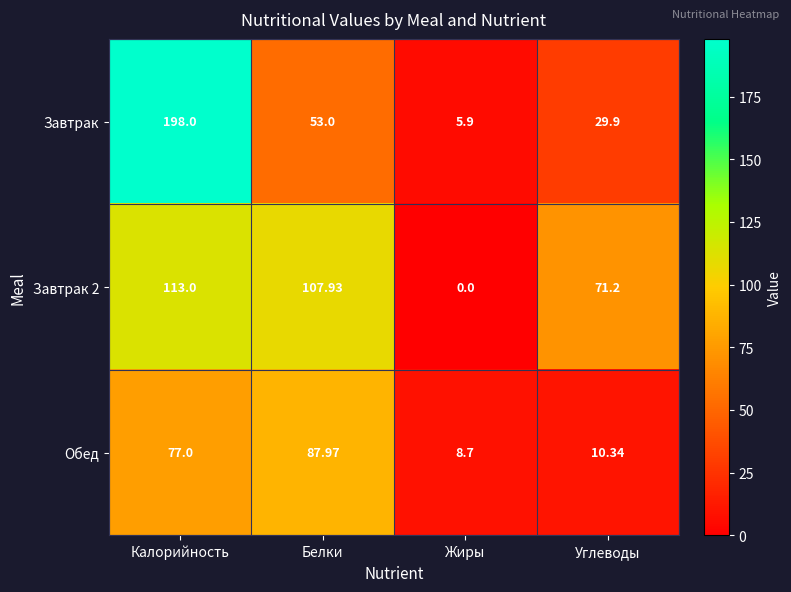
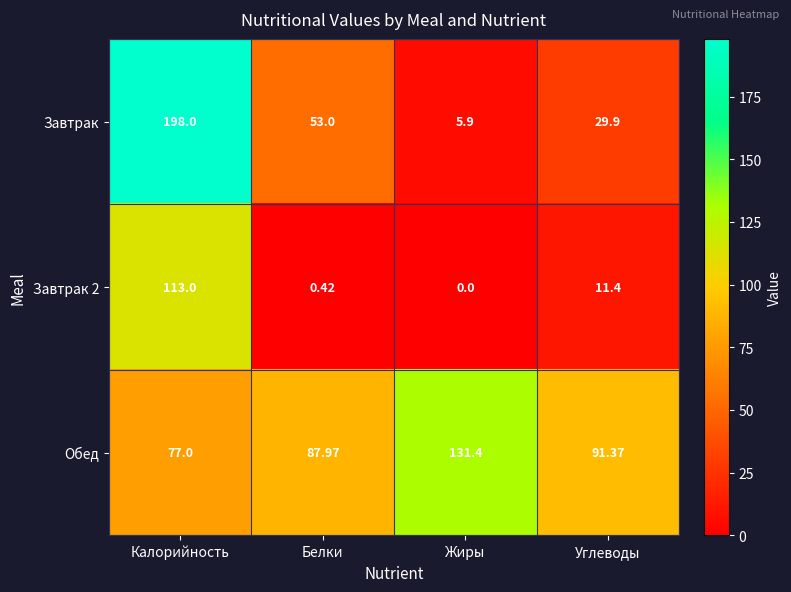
Завтрак 2, Белки: 107.93 -> 0.42
Завтрак 2, Углеводы: 71.2 -> 11.4
Обед, Жиры: 8.7 -> 131.4
Обед, Углеводы: 10.34 -> 91.37
